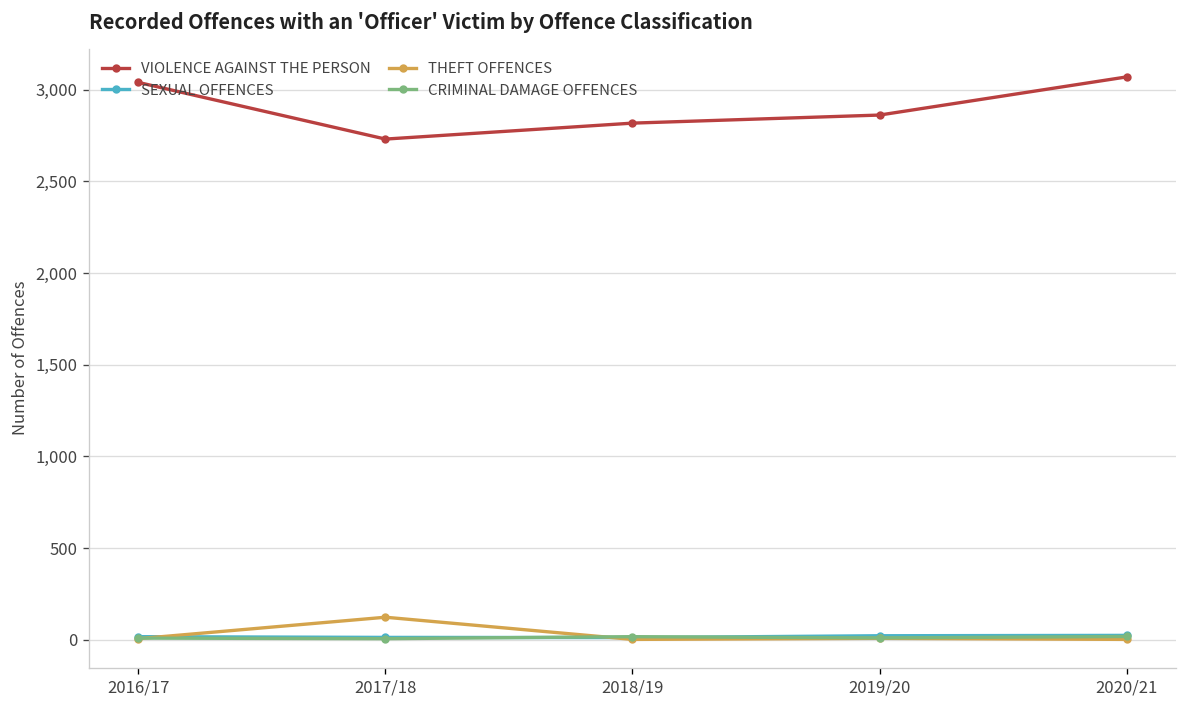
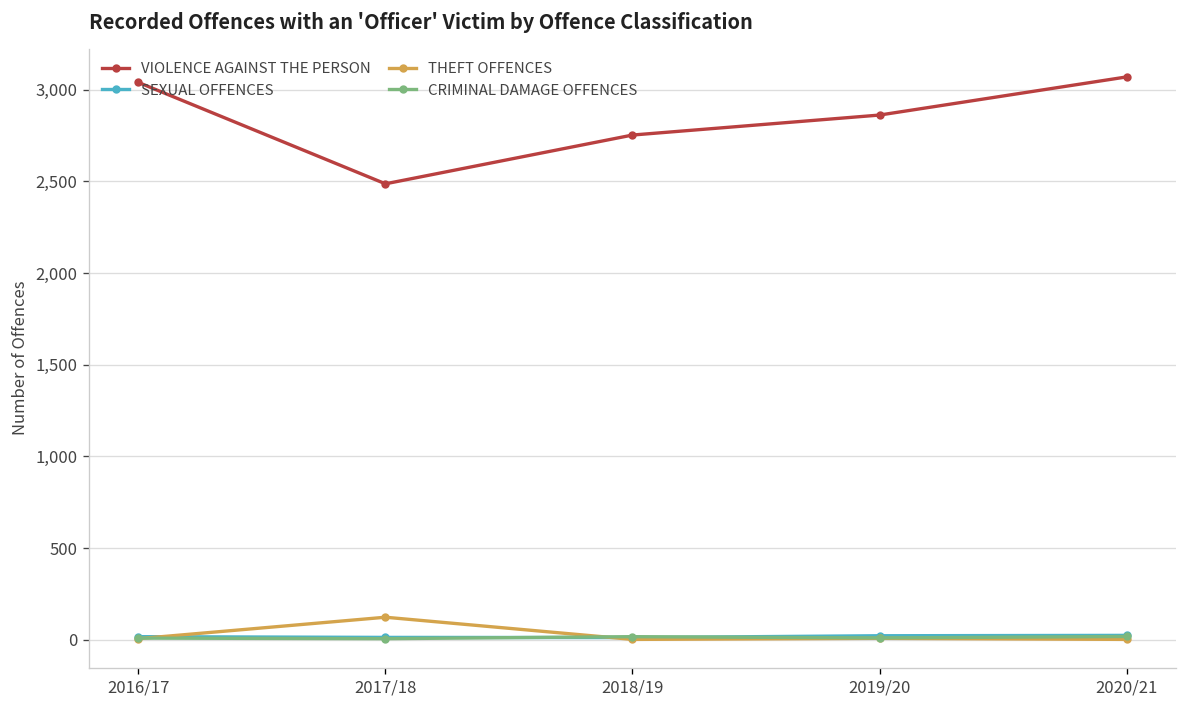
VIOLENCE AGAINST THE PERSON, 2017/18: 2,730 -> 2,490
VIOLENCE AGAINST THE PERSON, 2018/19: 2,820 -> 2,750
